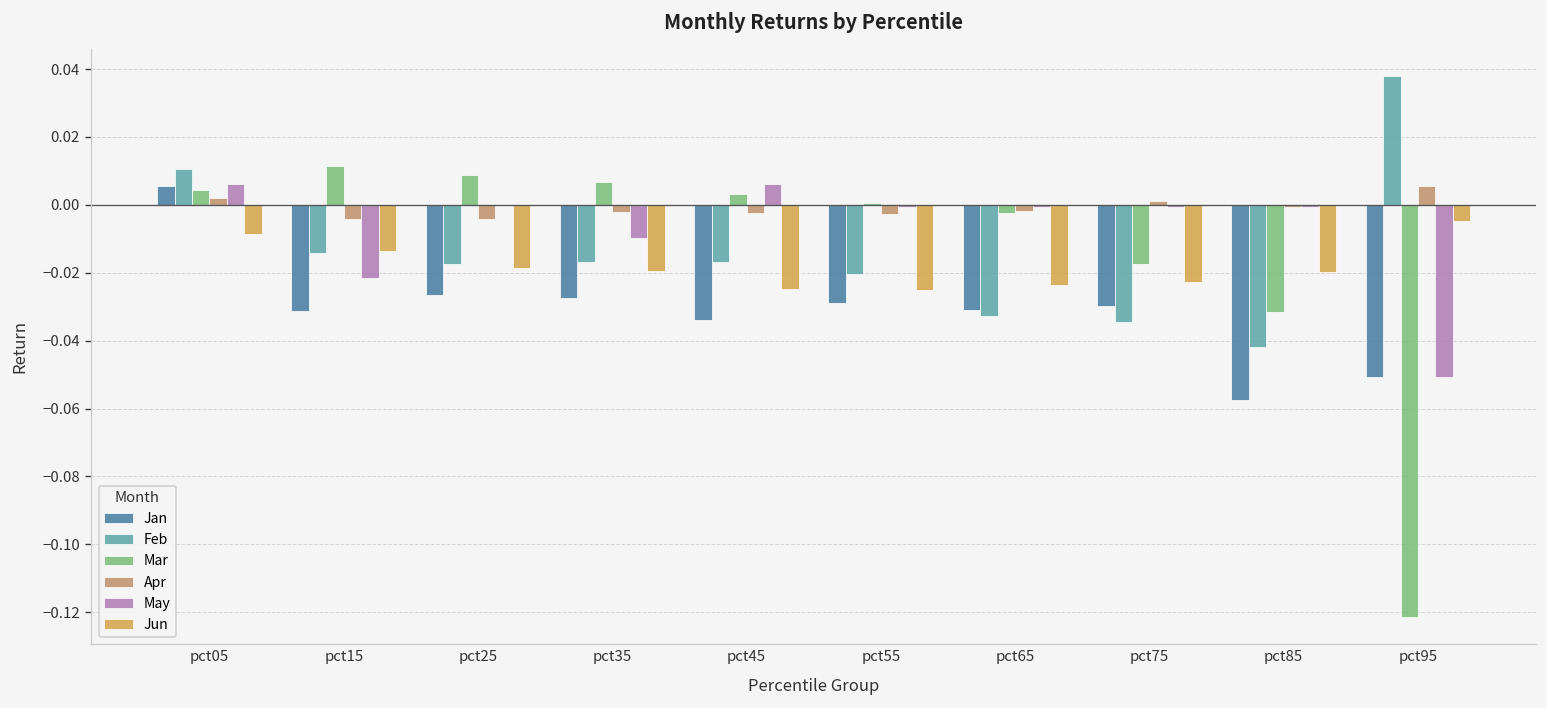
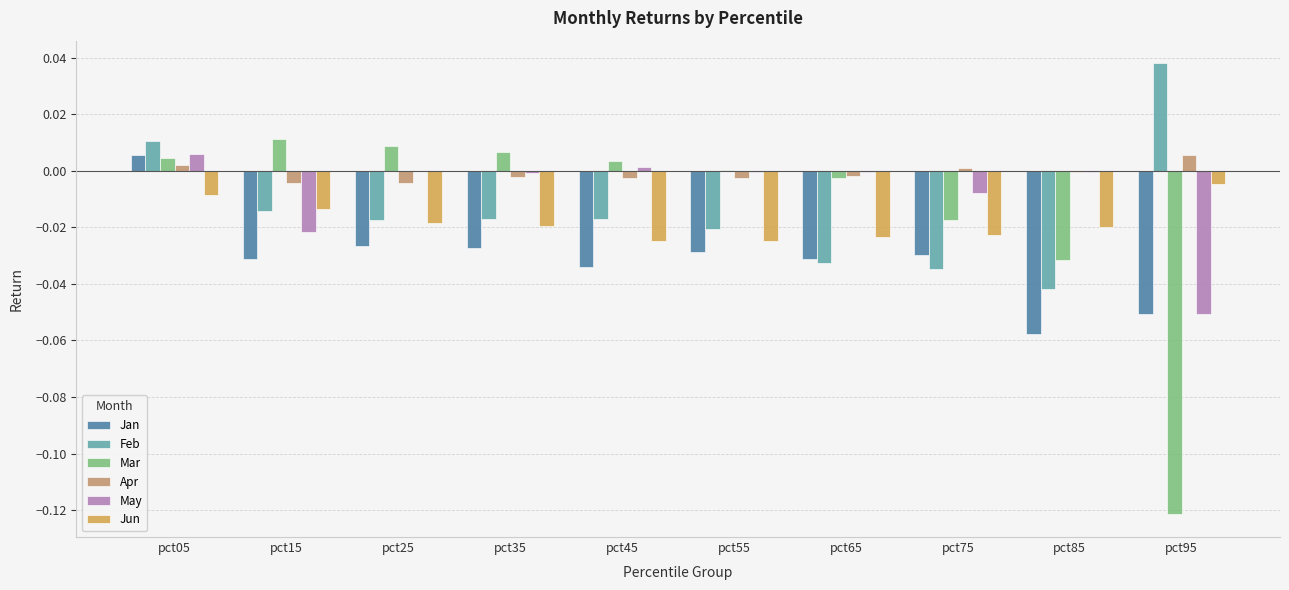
May, pct35: -0.010 -> -0.001
May, pct45: 0.006 -> 0.001
May, pct75: -0.001 -> -0.008
